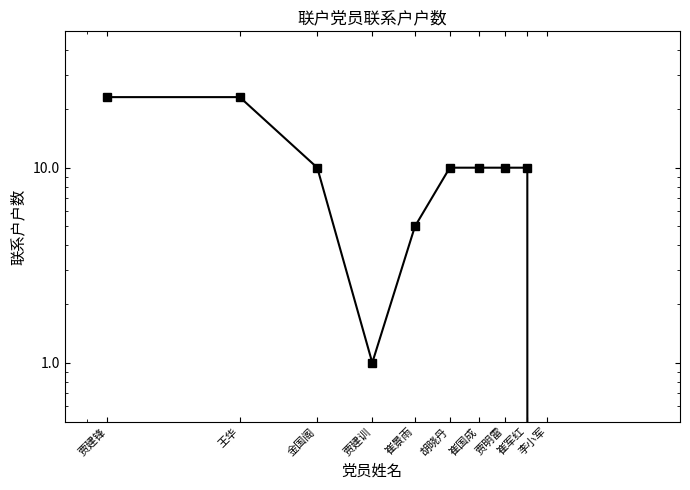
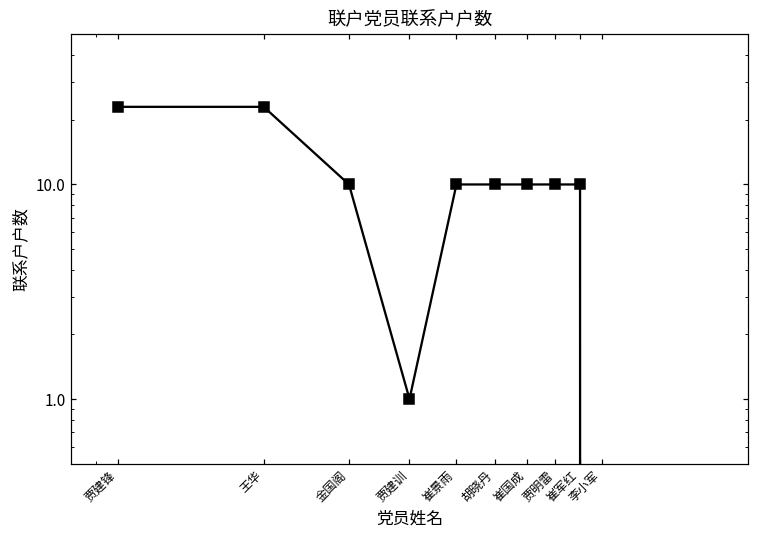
崔景雨: 5 -> 10
